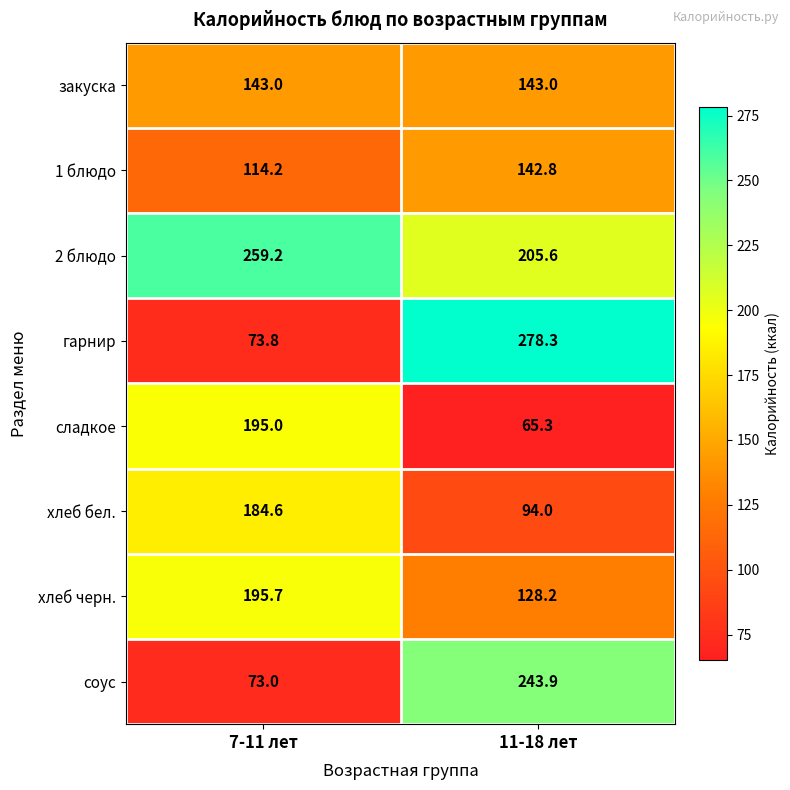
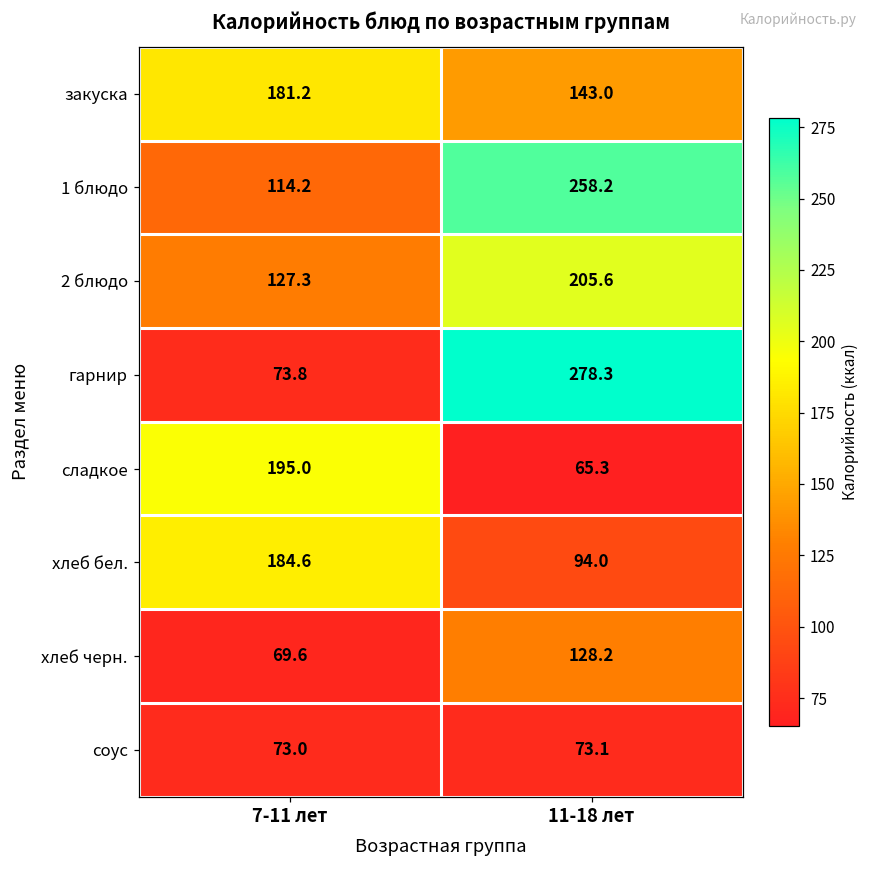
закуска, 7-11 лет: 143.0 -> 181.2
1 блюдо, 11-18 лет: 142.8 -> 258.2
2 блюдо, 7-11 лет: 259.2 -> 127.3
хлеб черн., 7-11 лет: 195.7 -> 69.6
соус, 11-18 лет: 243.9 -> 73.1
